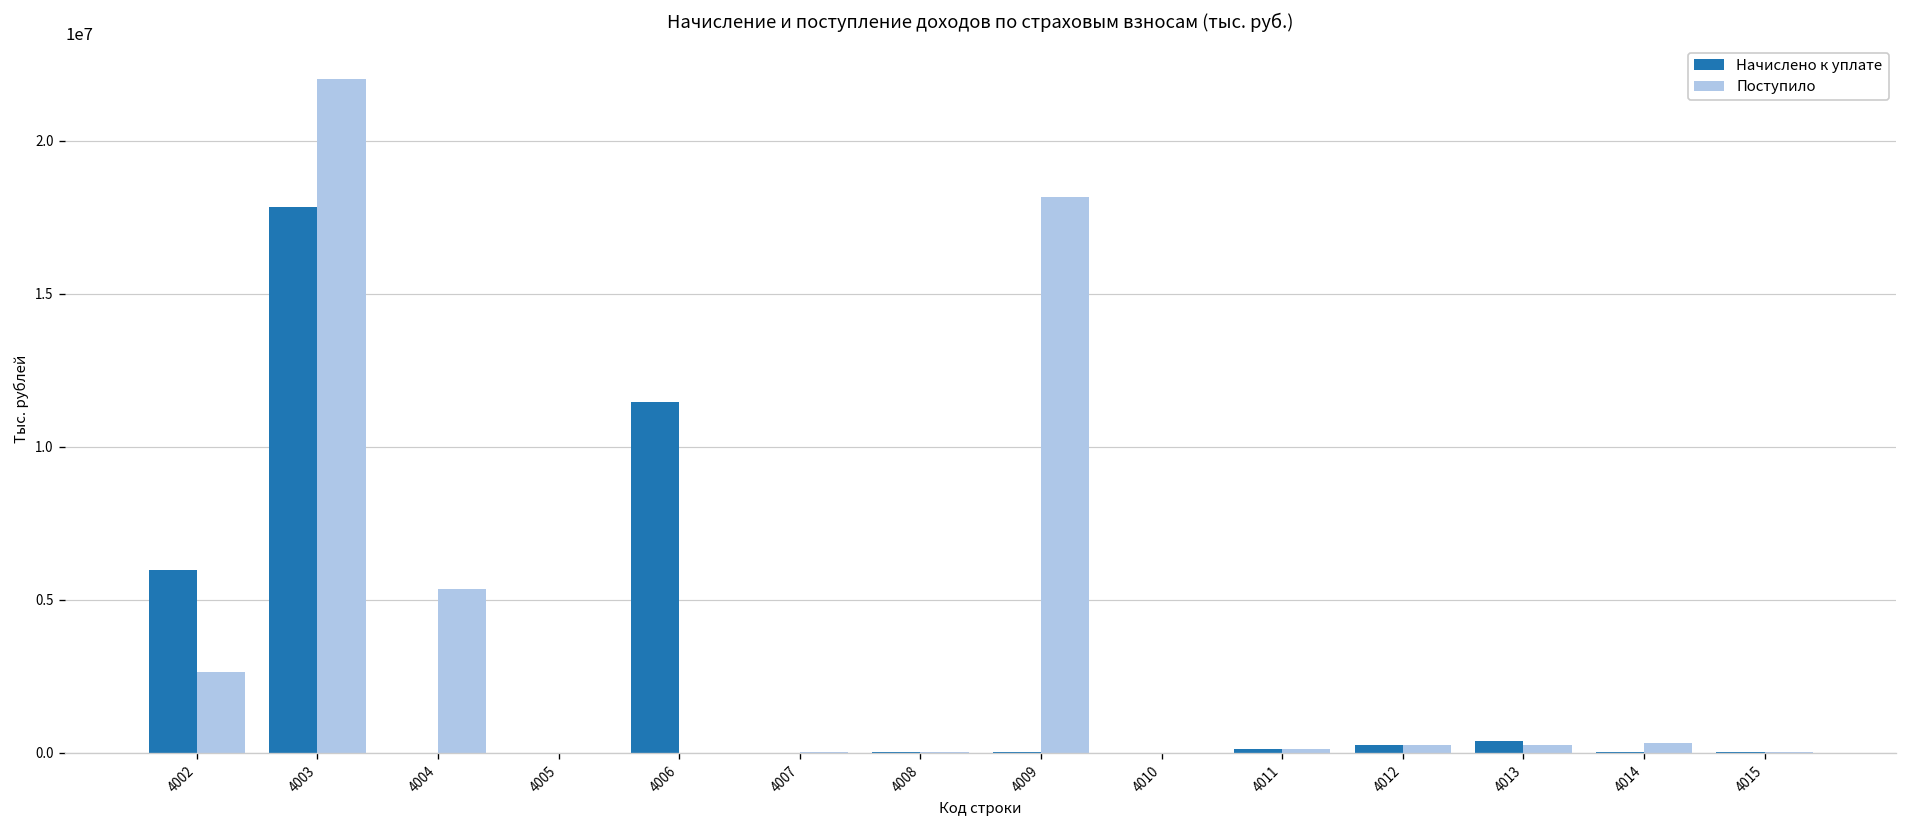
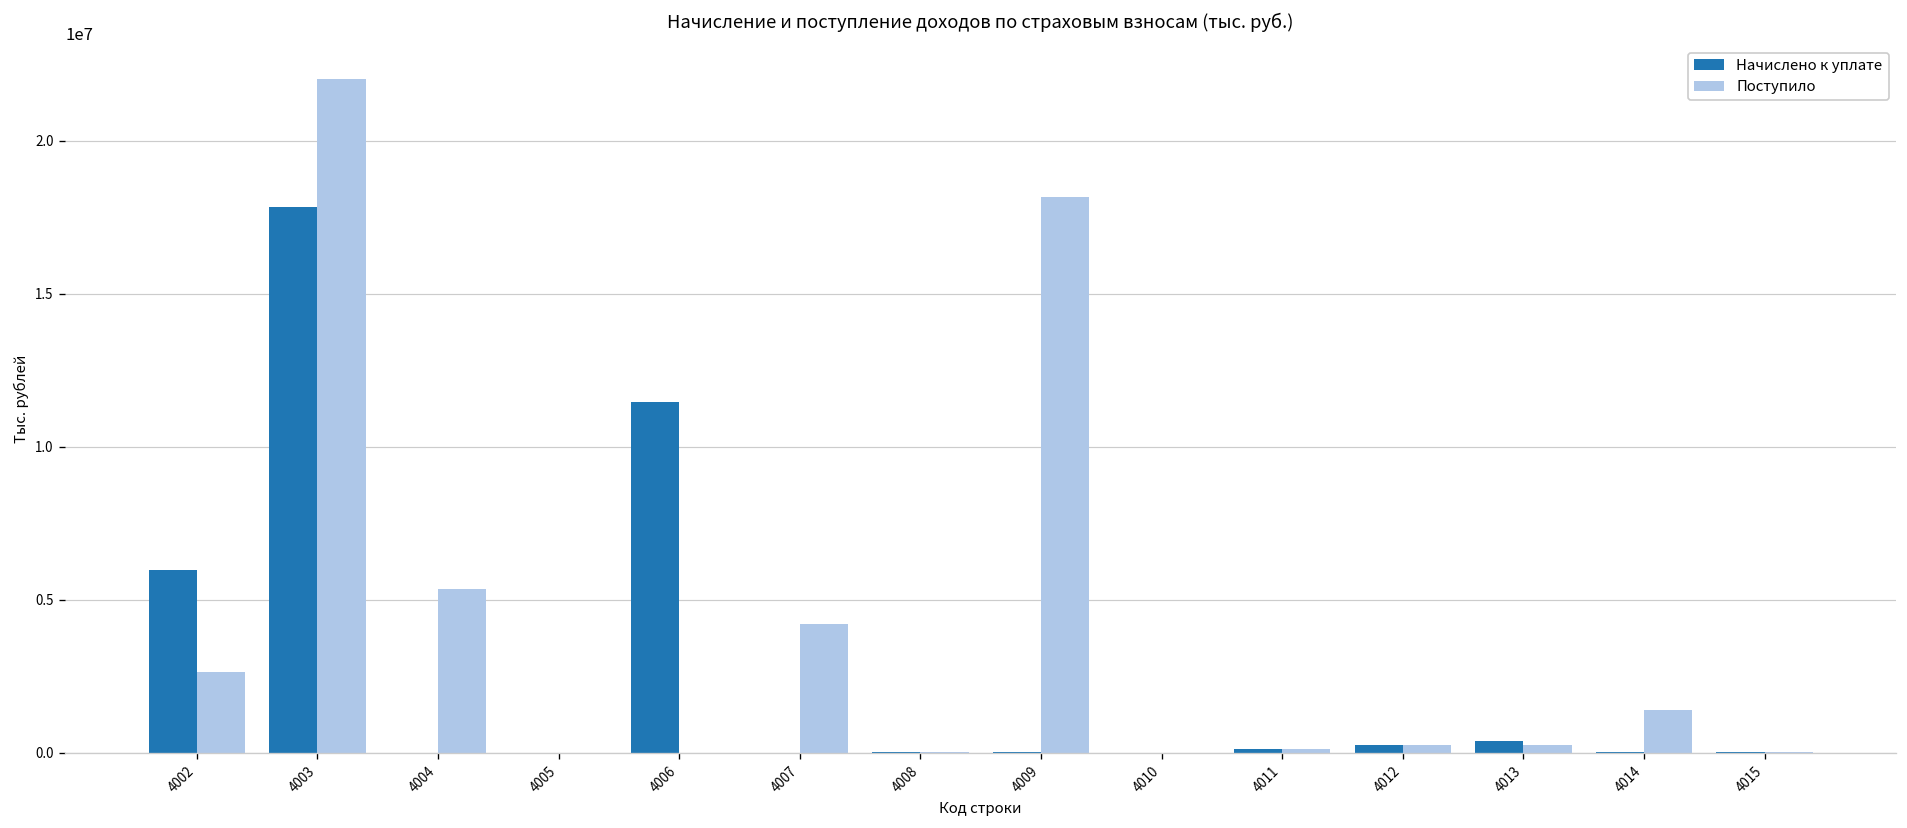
Поступило, 4007: 0 -> 4200000
Поступило, 4014: 300000 -> 1400000
